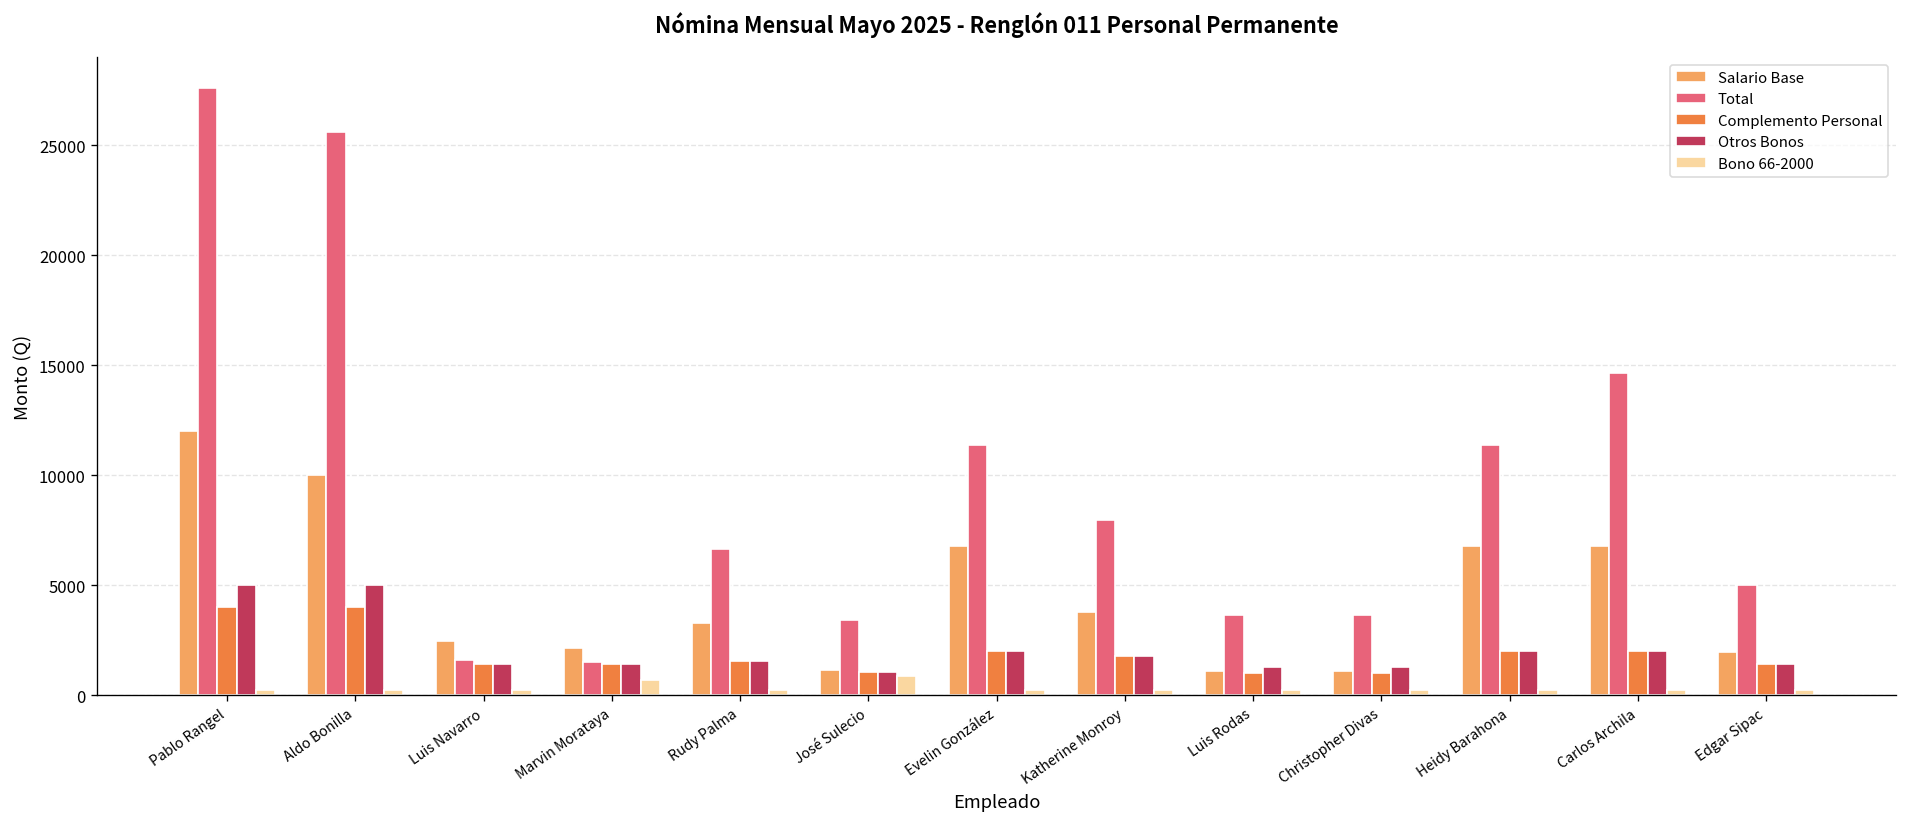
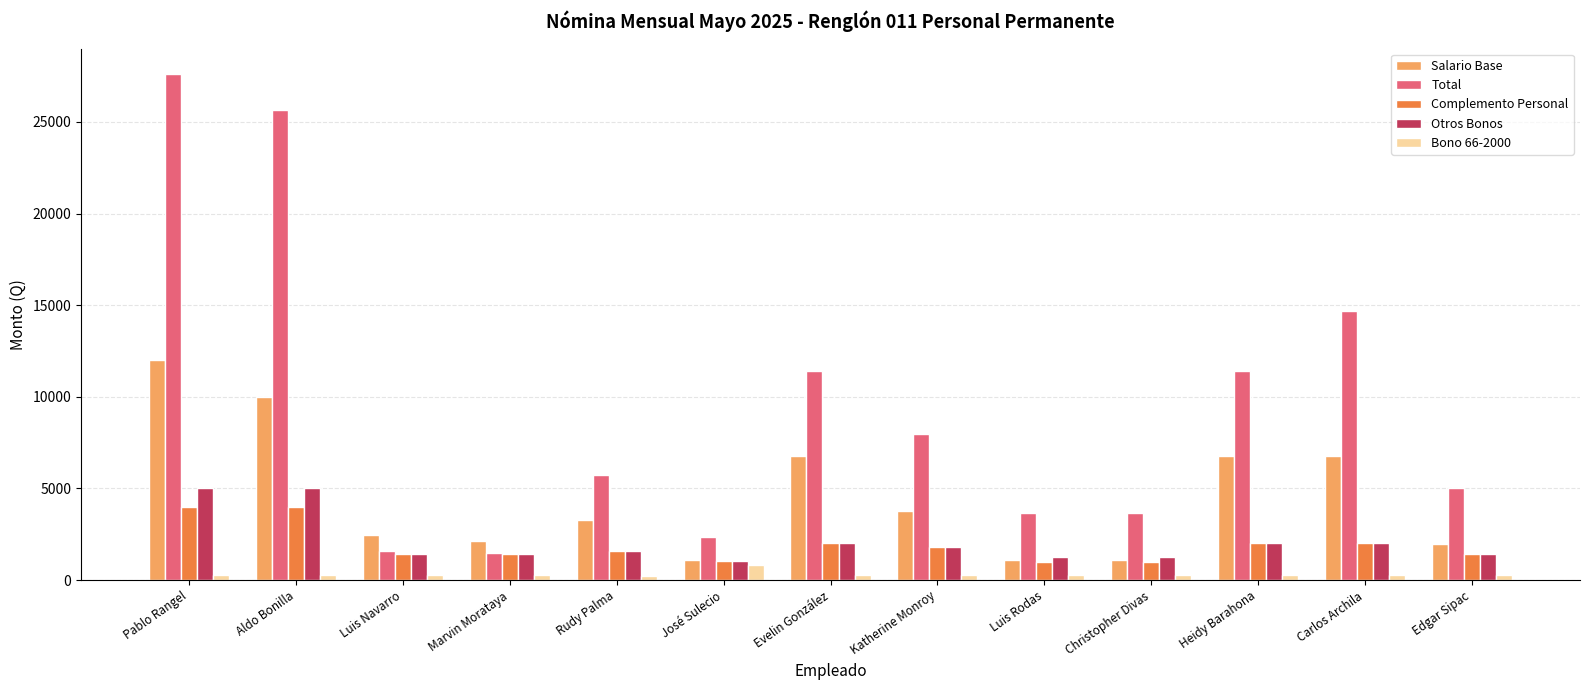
Bono 66-2000, Marvin Morataya: 700 -> 300
Total, Rudy Palma: 6600 -> 5700
Total, José Sulecio: 3400 -> 2400
